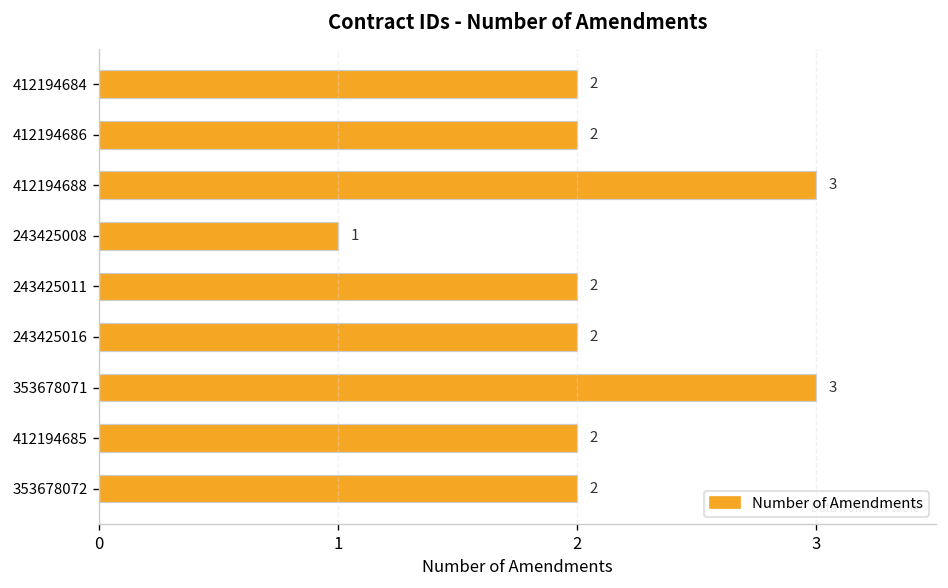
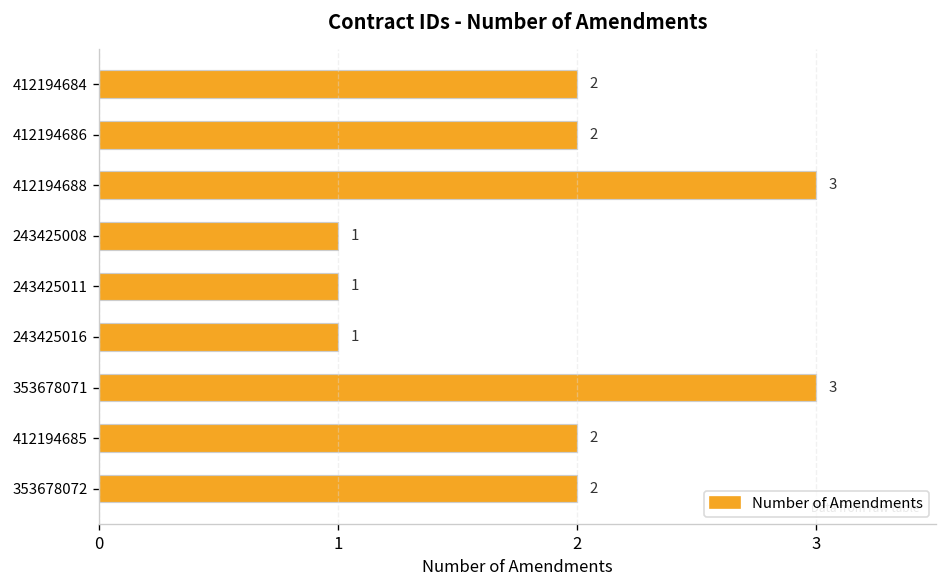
243425011: 2 -> 1
243425016: 2 -> 1
